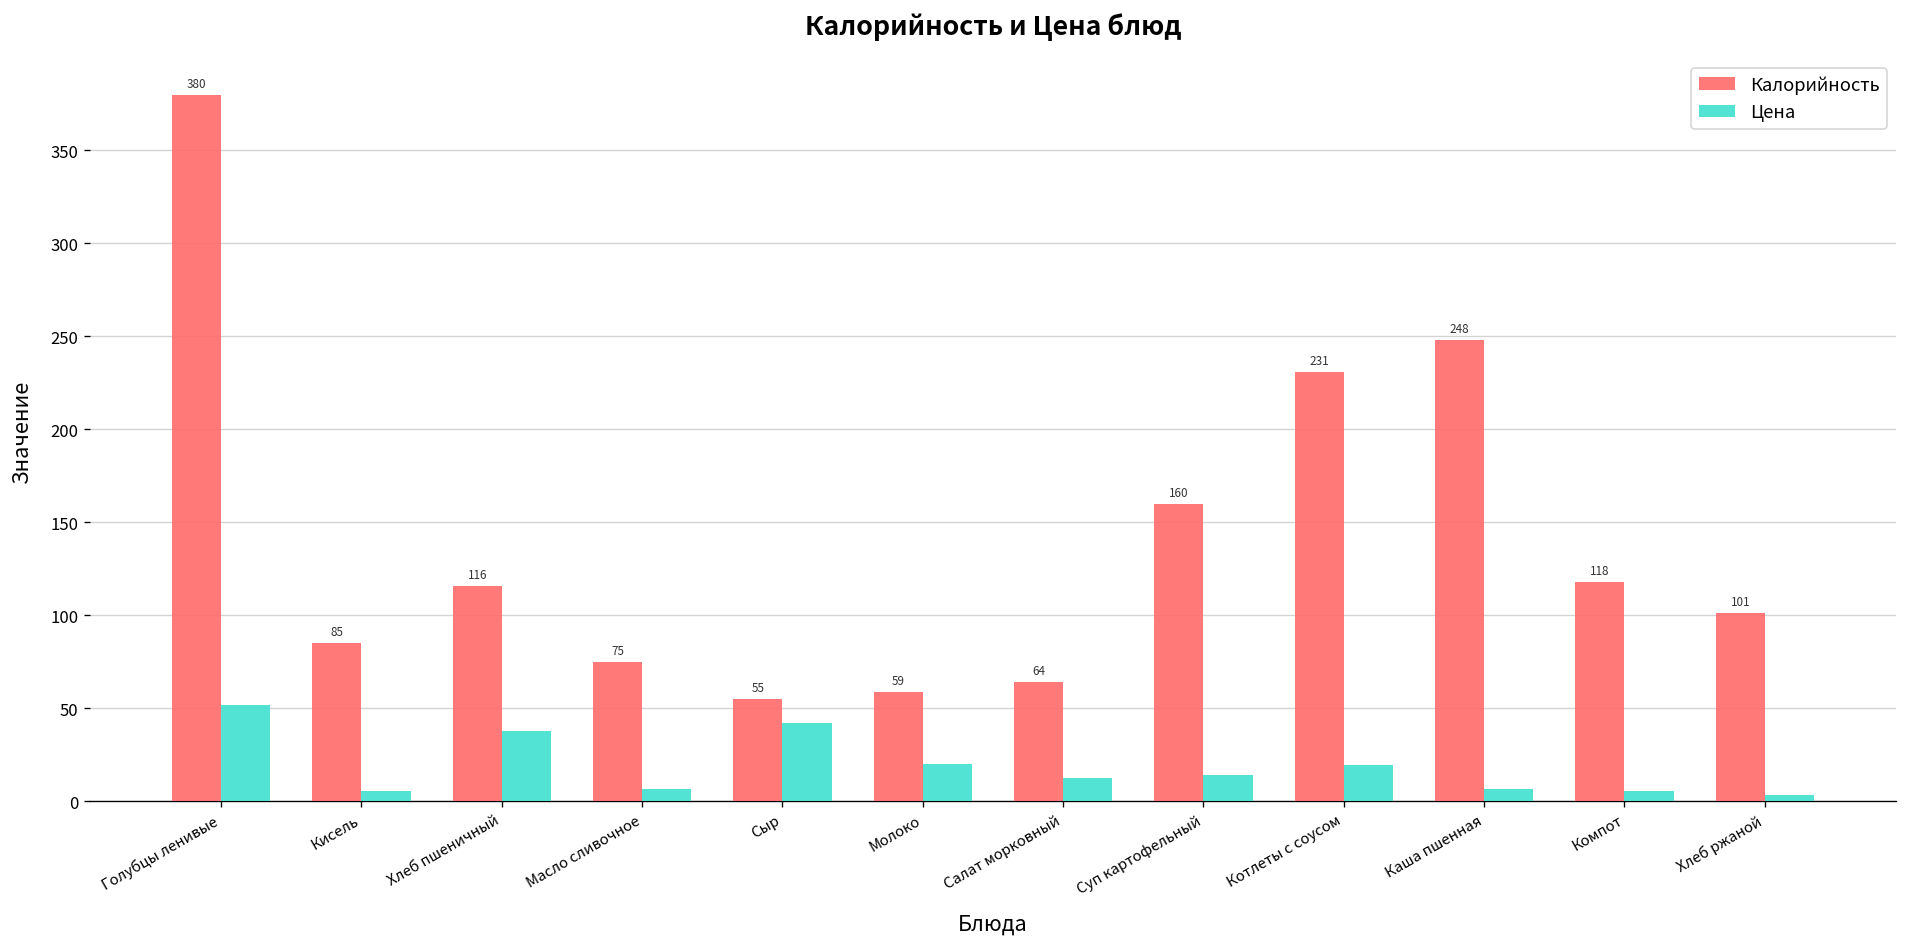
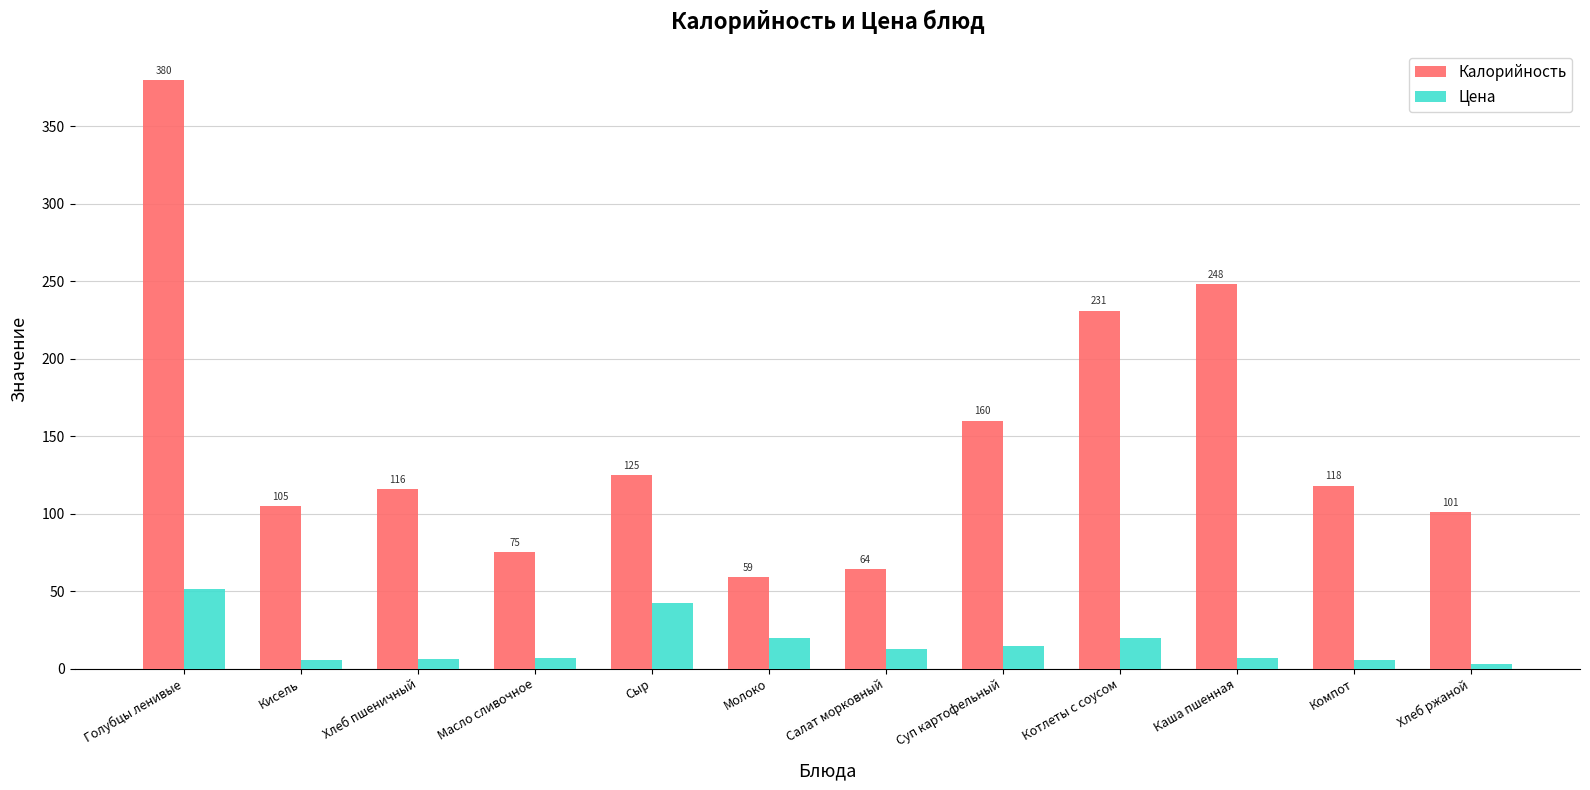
Калорийность, Кисель: 85 -> 105
Цена, Хлеб пшеничный: 38 -> 6
Калорийность, Сыр: 55 -> 125
